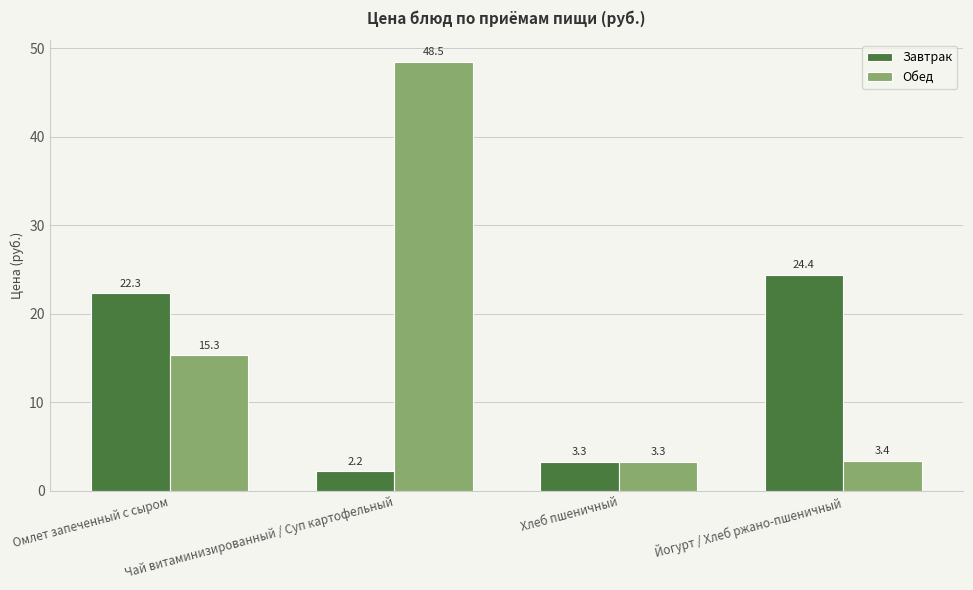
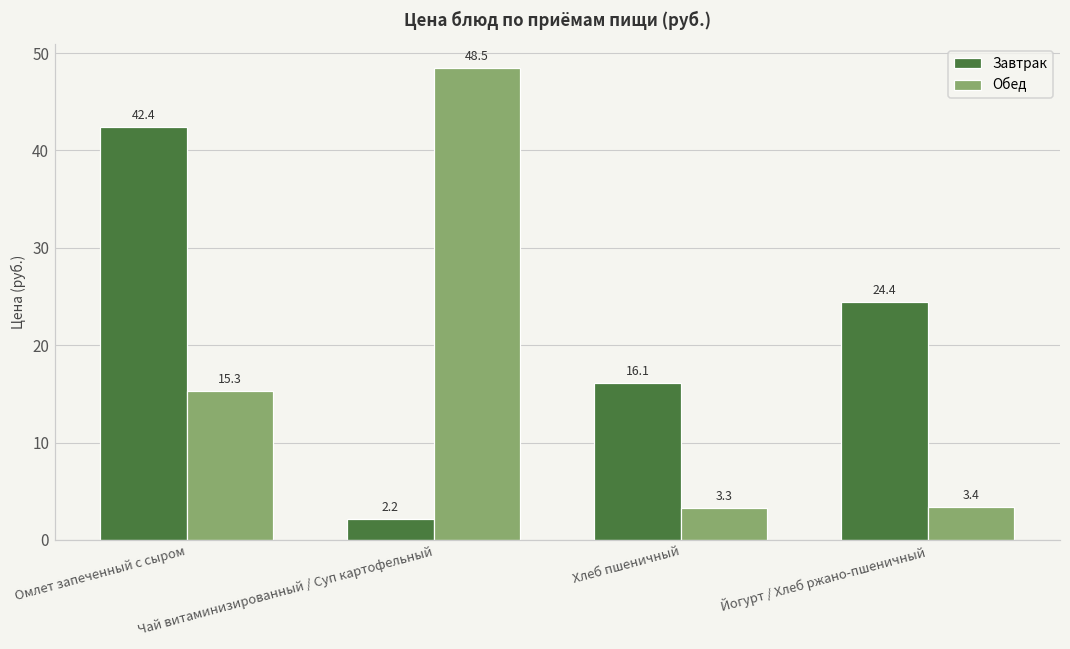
Завтрак, Омлет запеченный с сыром: 22.3 -> 42.4
Завтрак, Хлеб пшеничный: 3.3 -> 16.1
